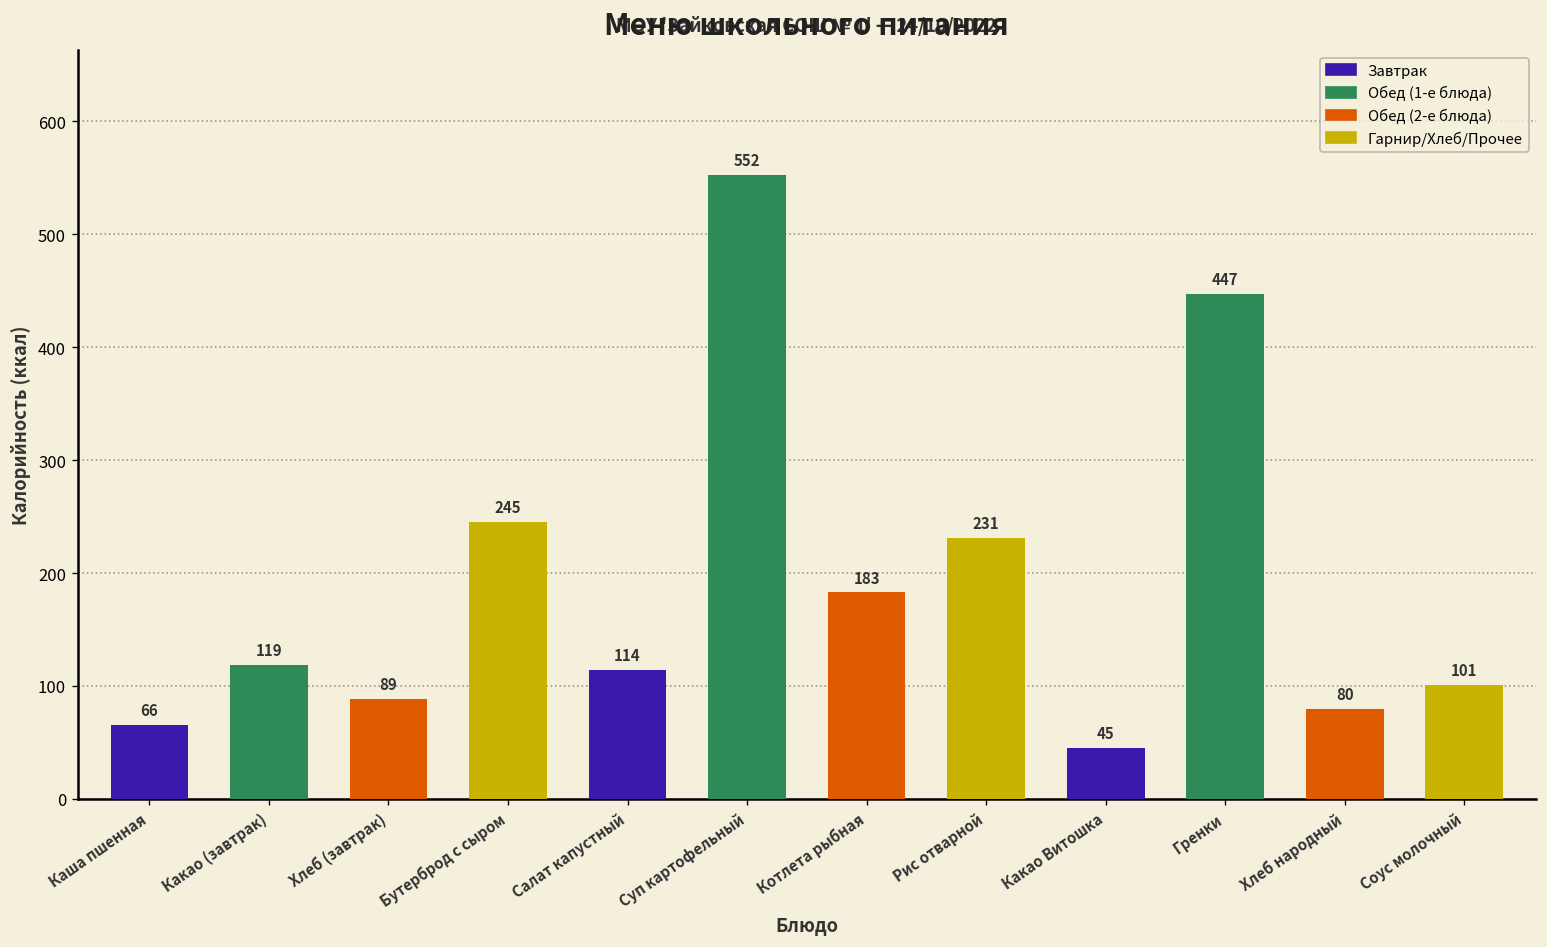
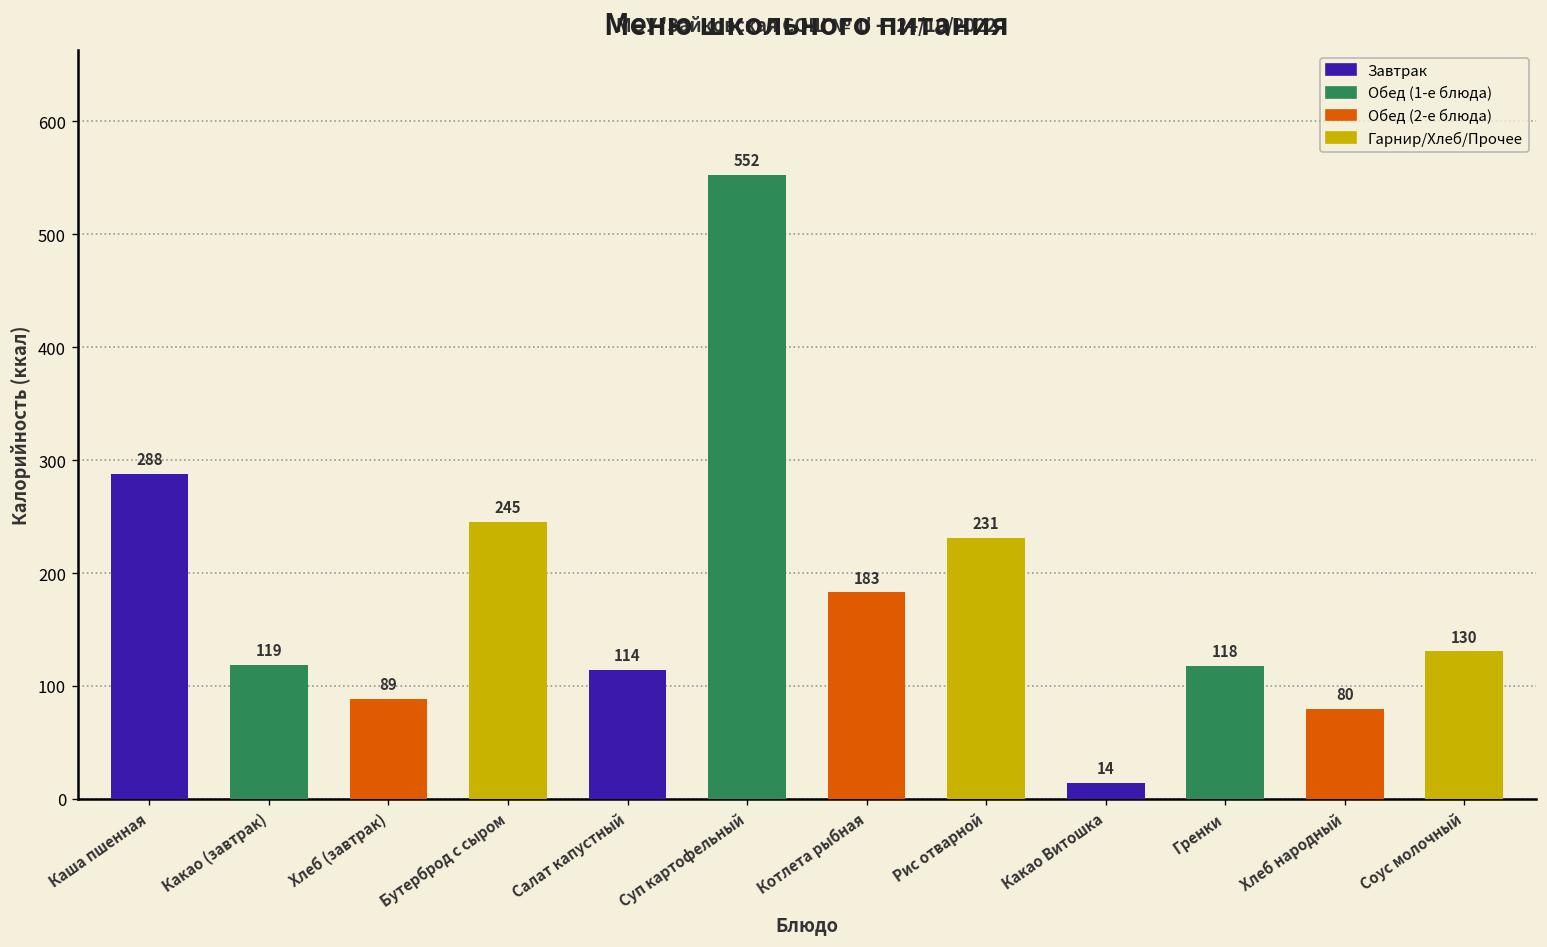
Каша пшенная: 66 -> 288
Какао Витошка: 45 -> 14
Гренки: 447 -> 118
Соус молочный: 101 -> 130
